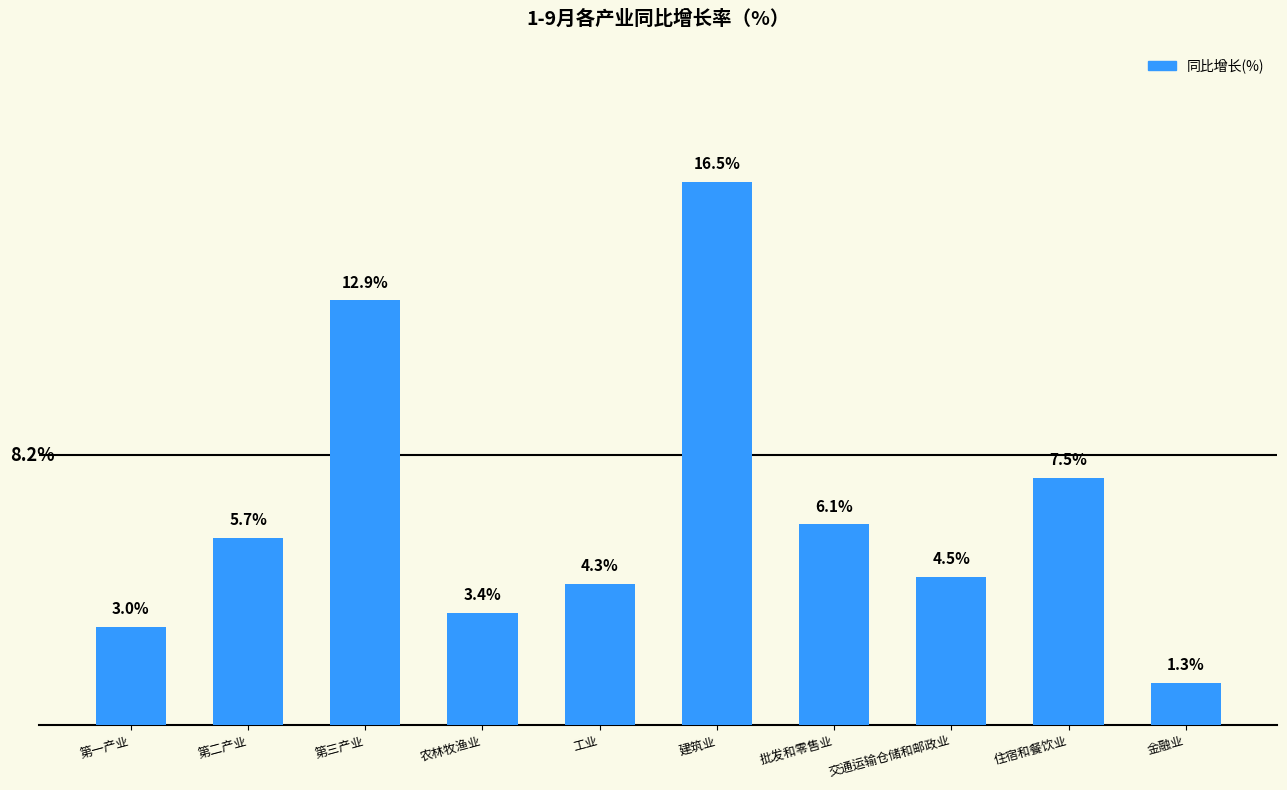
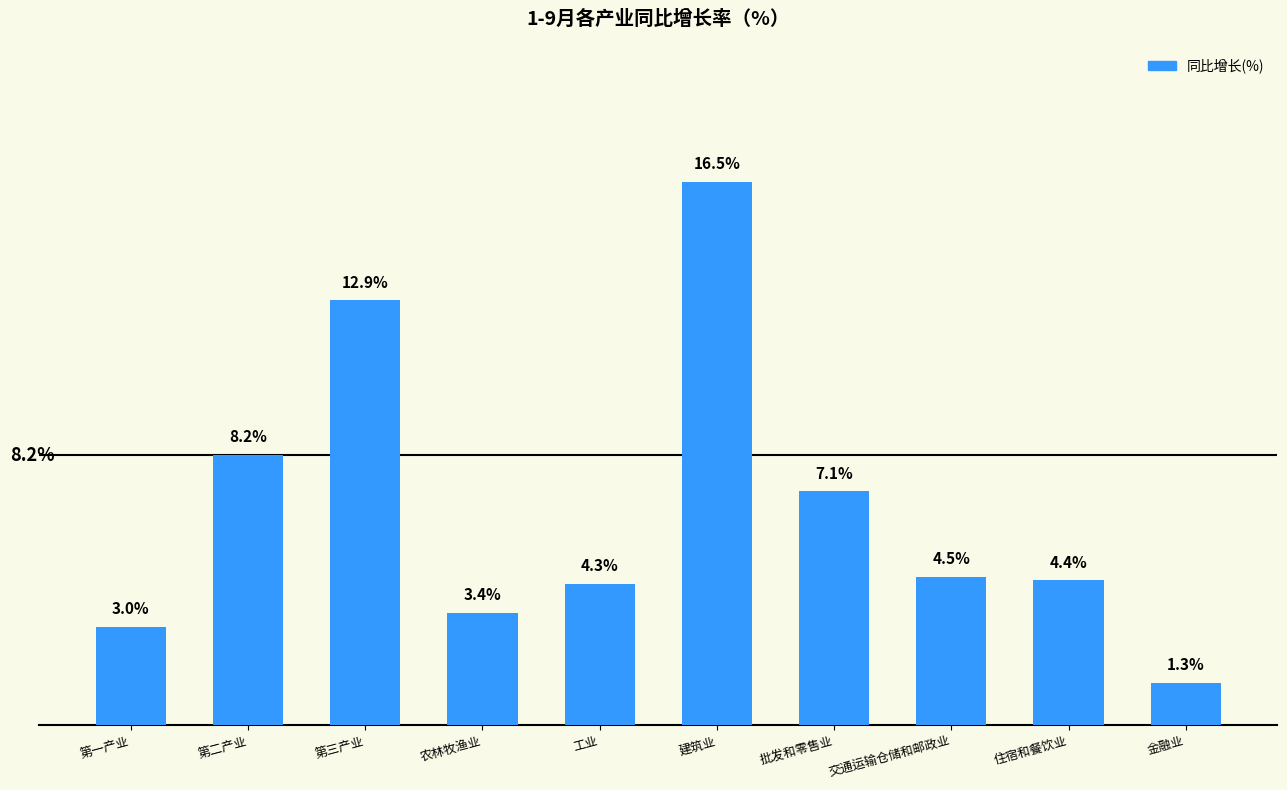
第二产业: 5.7% -> 8.2%
批发和零售业: 6.1% -> 7.1%
住宿和餐饮业: 7.5% -> 4.4%
